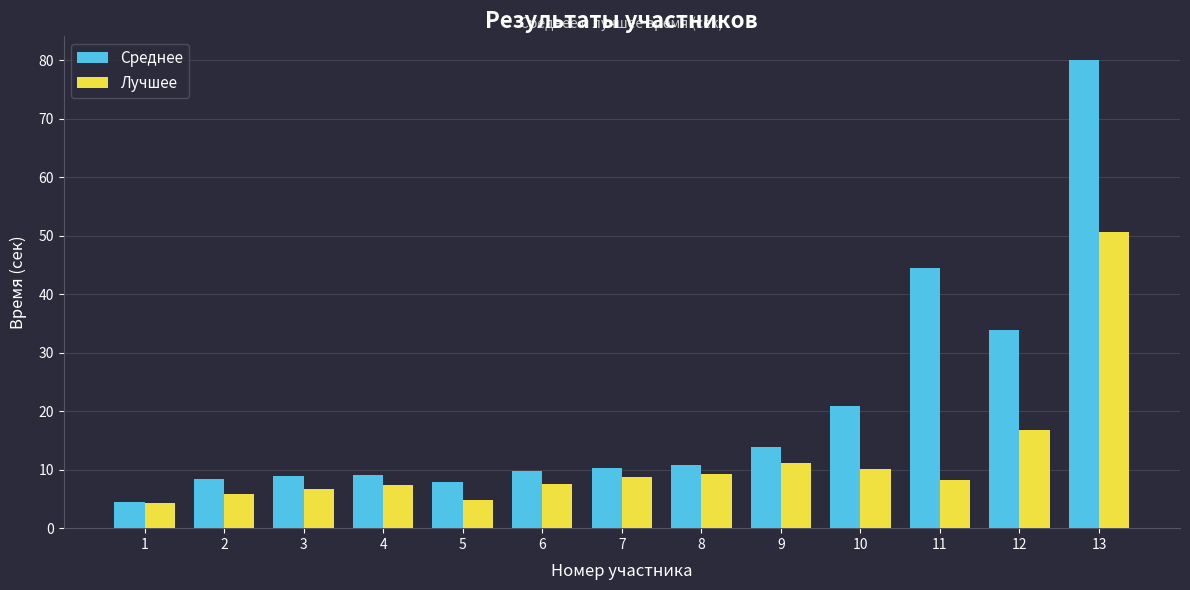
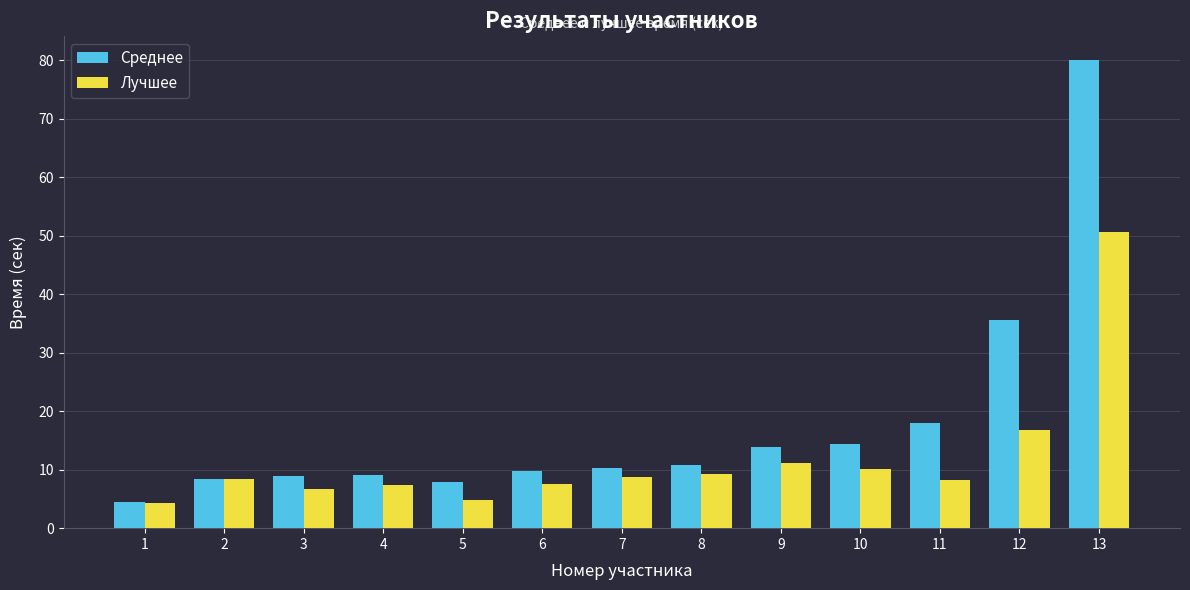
Лучшее, 2: 6 -> 8
Среднее, 10: 21 -> 14
Среднее, 11: 45 -> 18
Среднее, 12: 34 -> 36
